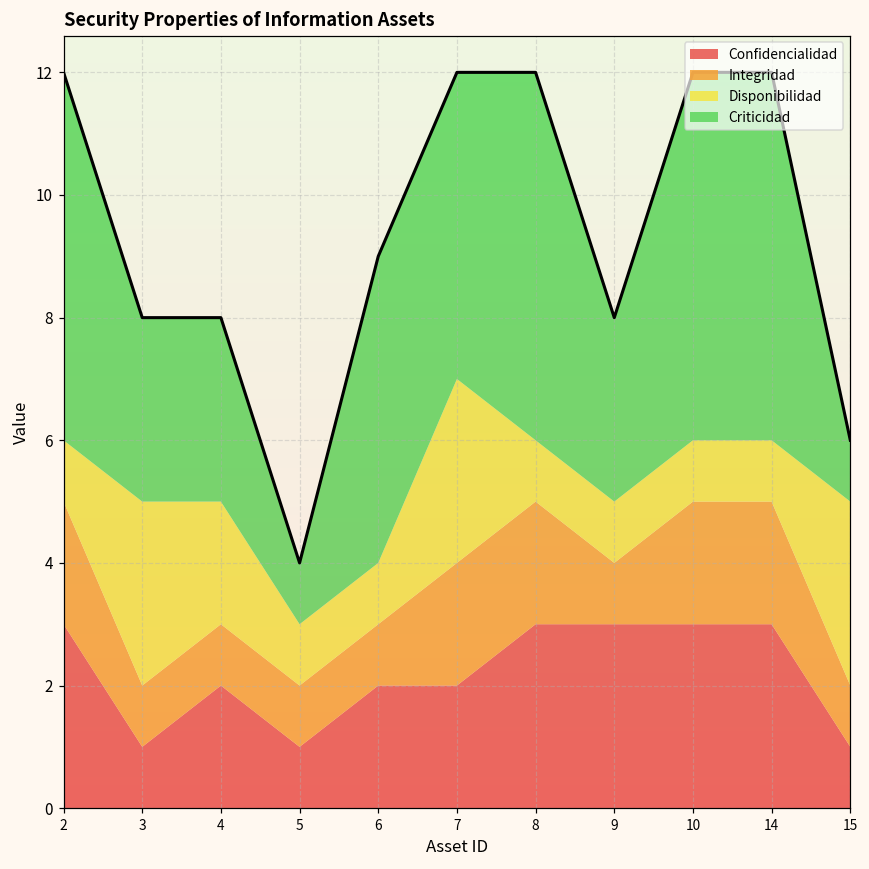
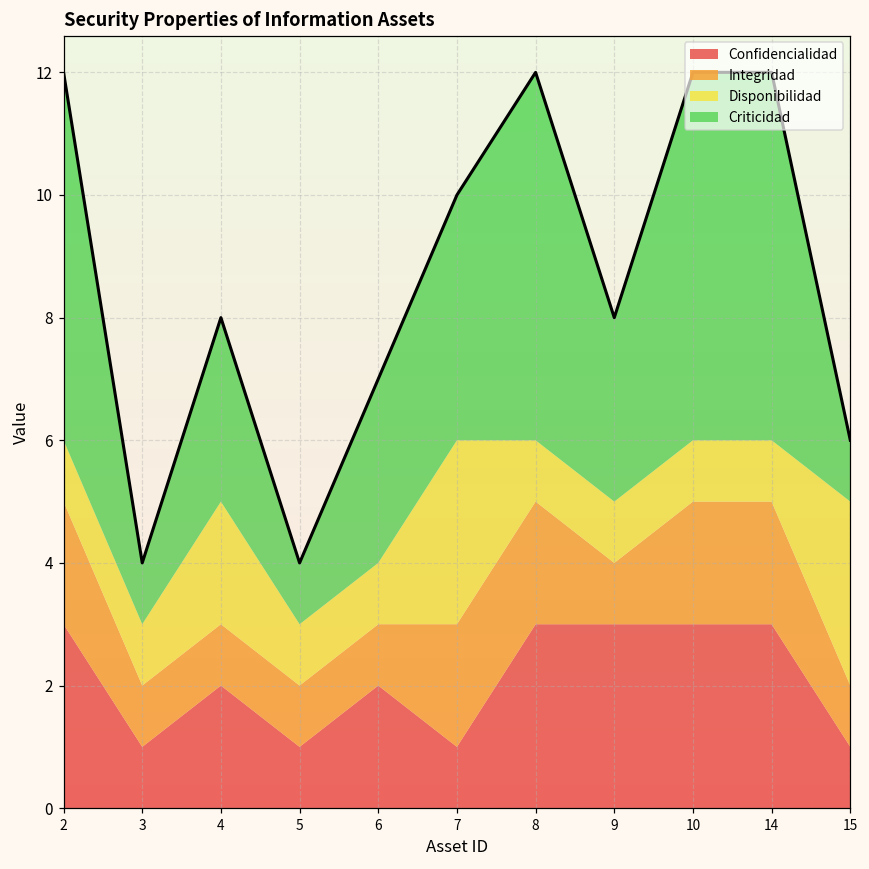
Disponibilidad, 3: 3 -> 1
Criticidad, 3: 3 -> 1
Criticidad, 6: 5 -> 3
Confidencialidad, 7: 2 -> 1
Criticidad, 7: 5 -> 4
